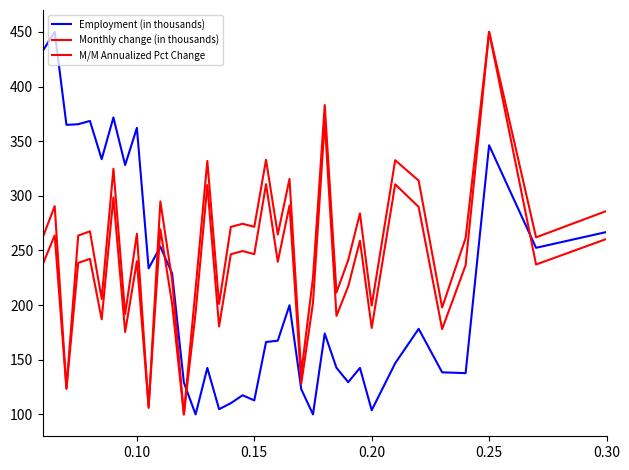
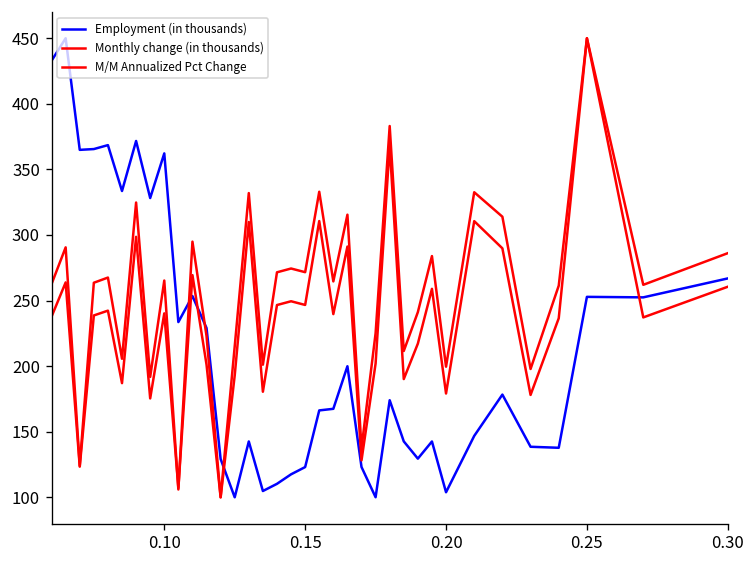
Employment (in thousands), 0.15: 113 -> 123
Employment (in thousands), 0.25: 346 -> 253
